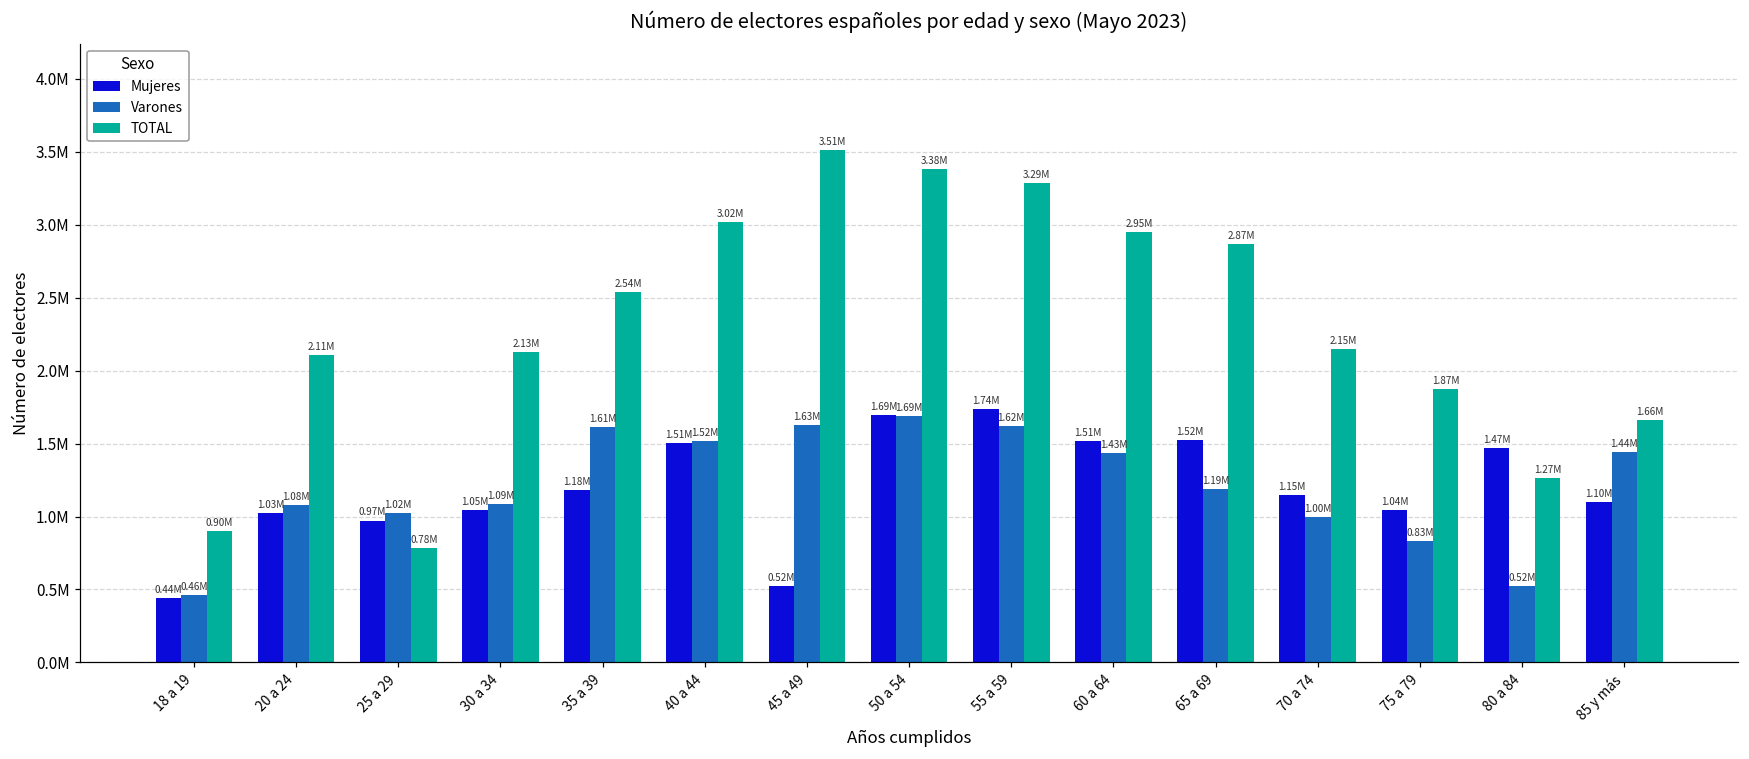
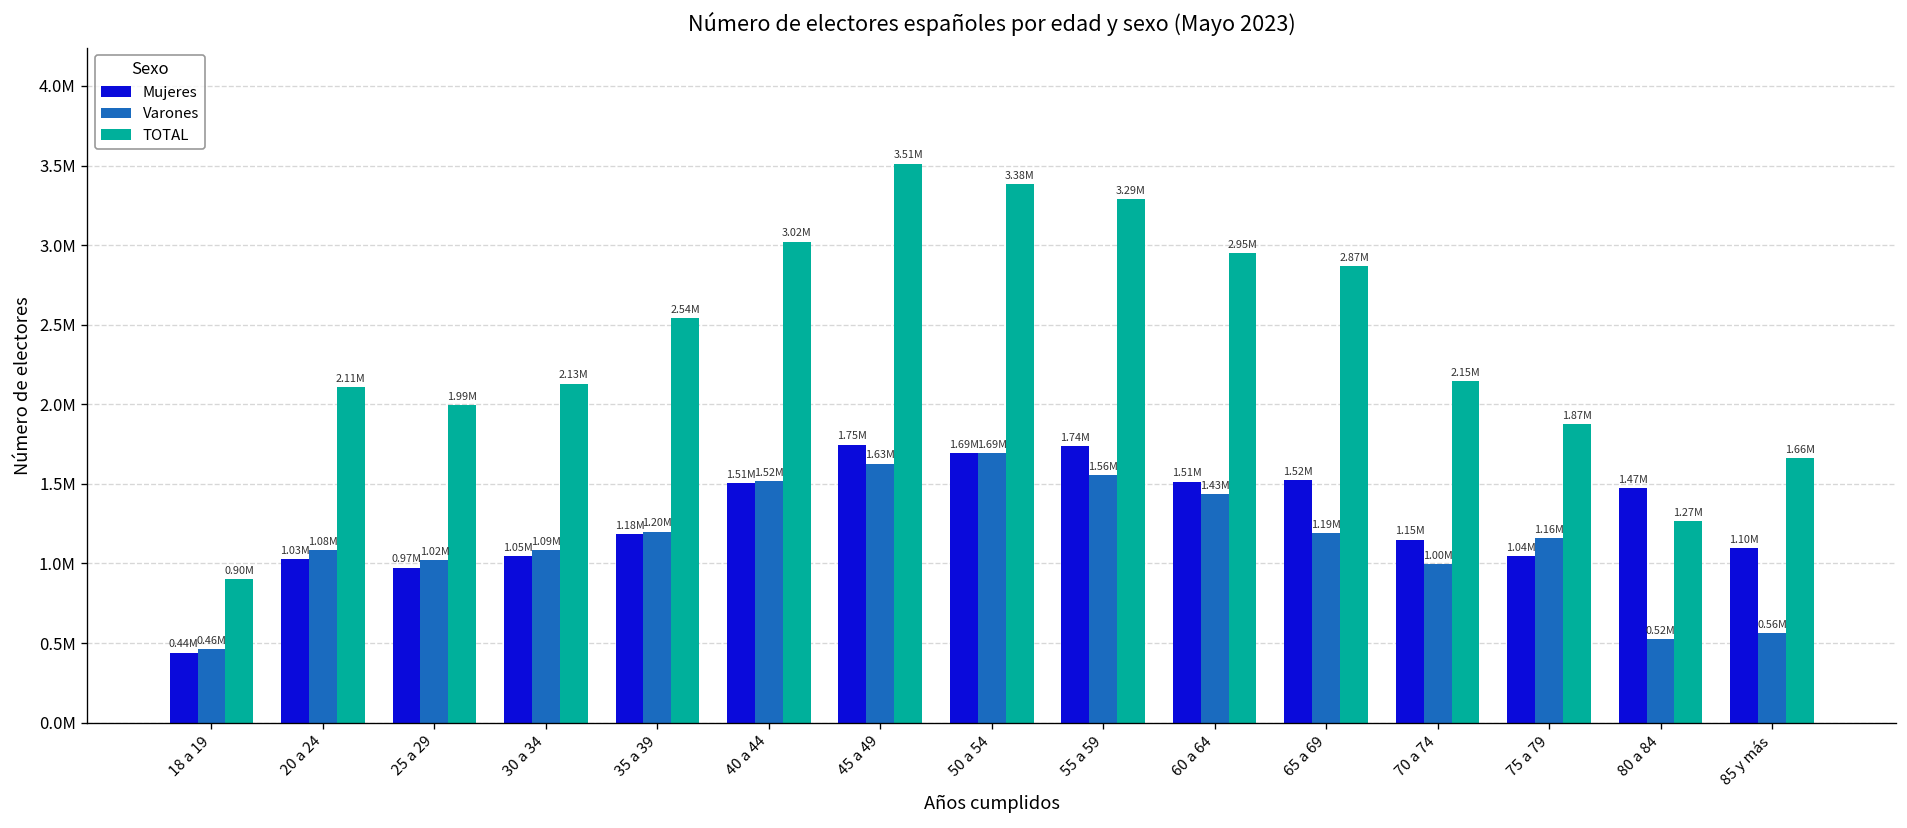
TOTAL, 25 a 29: 0.78M -> 1.99M
Varones, 35 a 39: 1.61M -> 1.20M
Mujeres, 45 a 49: 0.52M -> 1.75M
Varones, 55 a 59: 1.62M -> 1.56M
Varones, 75 a 79: 0.83M -> 1.16M
Varones, 85 y más: 1.44M -> 0.56M
